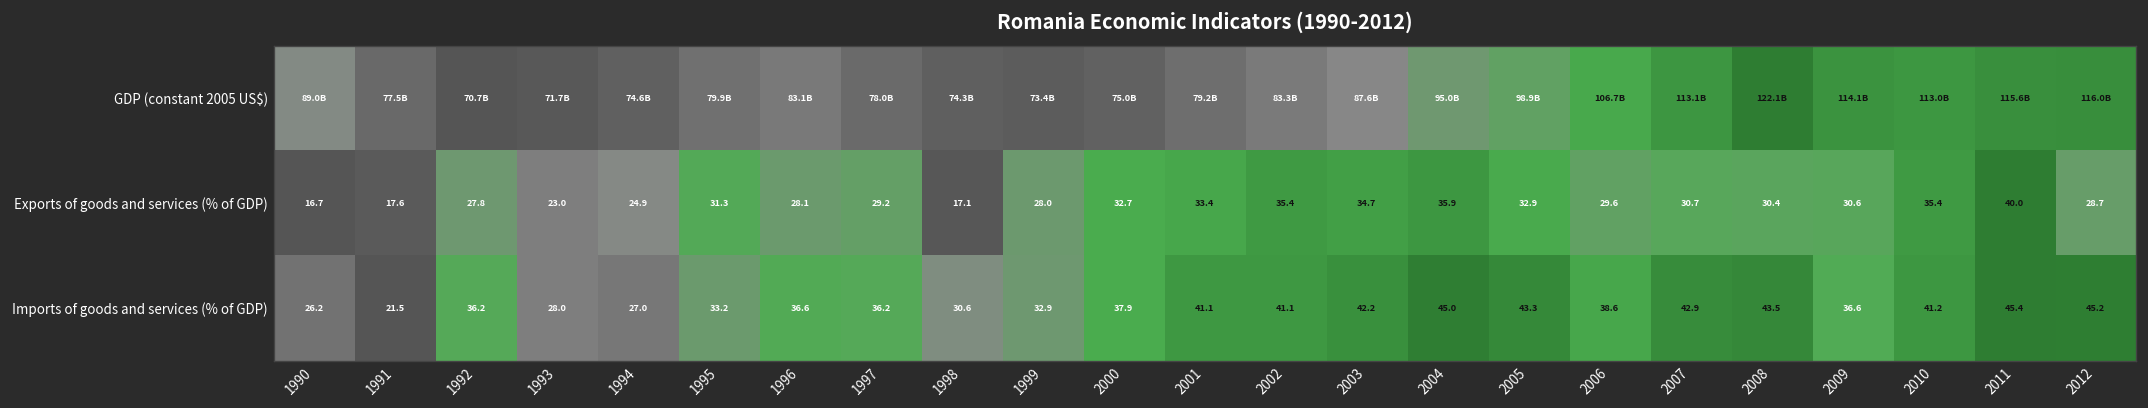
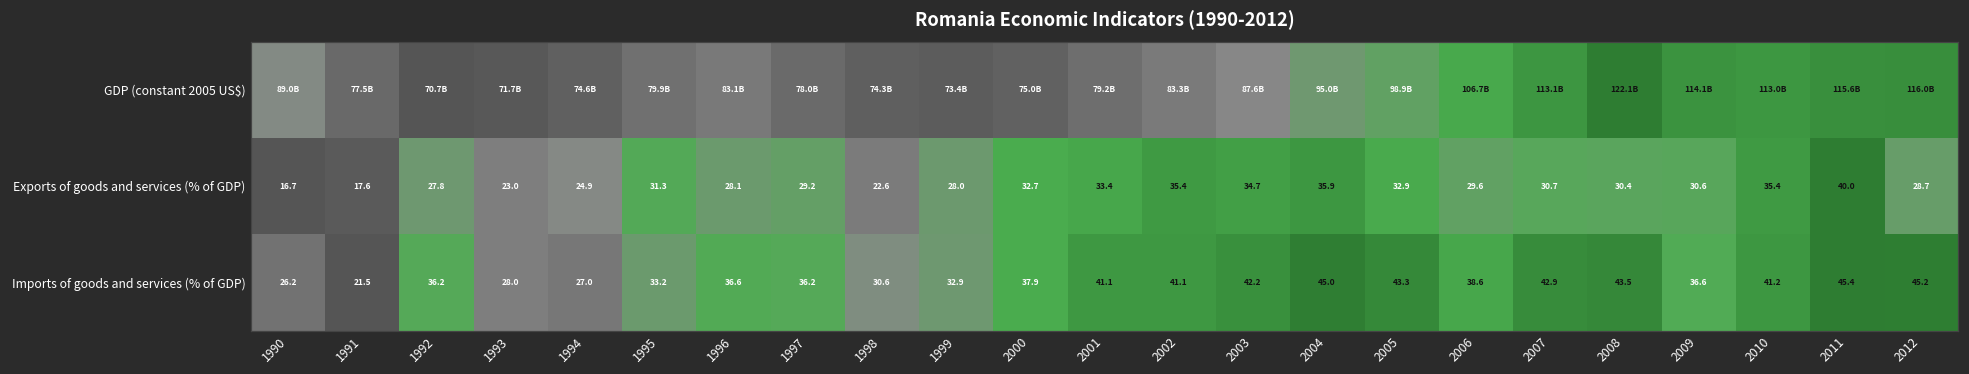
Exports of goods and services (% of GDP), 1998: 17.1 -> 22.6
